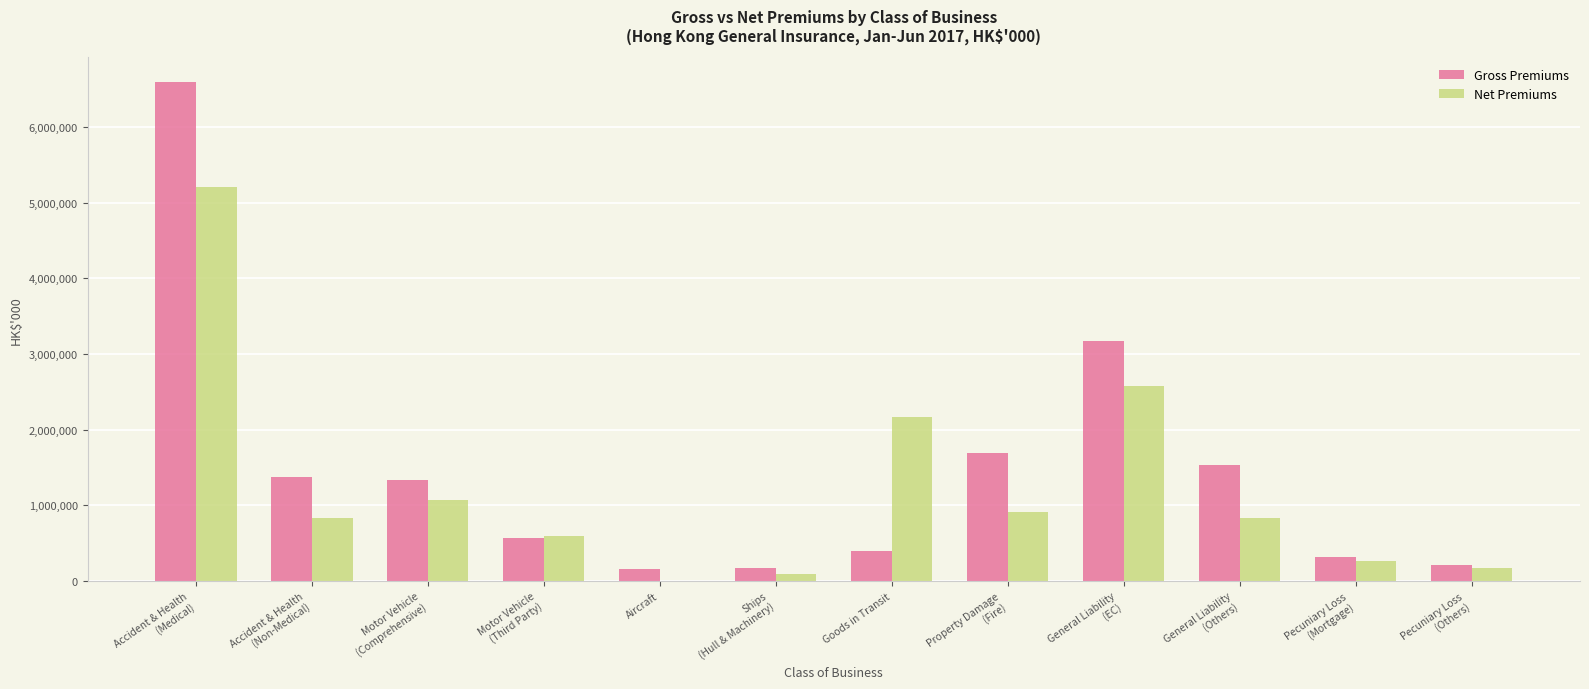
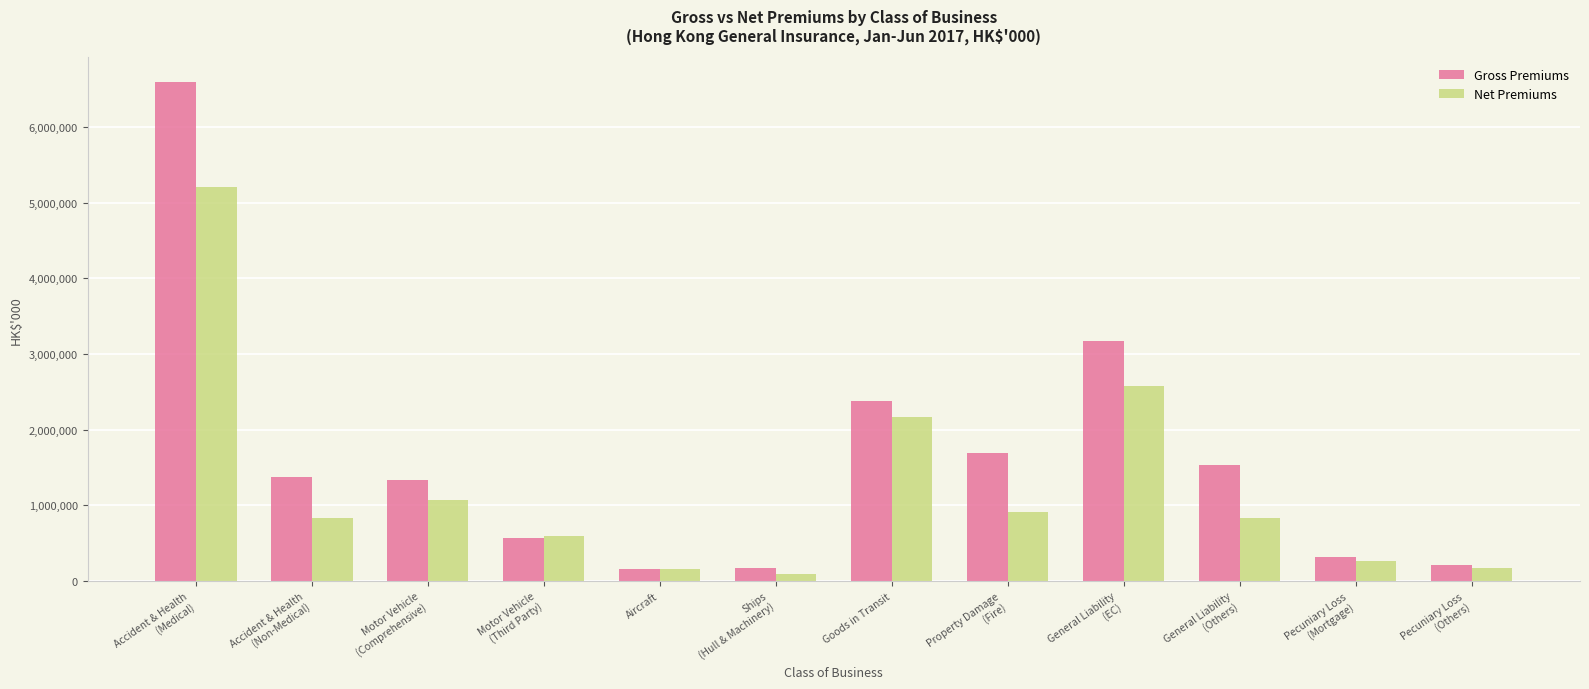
Net Premiums, Aircraft: 0 -> 200,000
Gross Premiums, Goods in Transit: 400,000 -> 2,400,000
